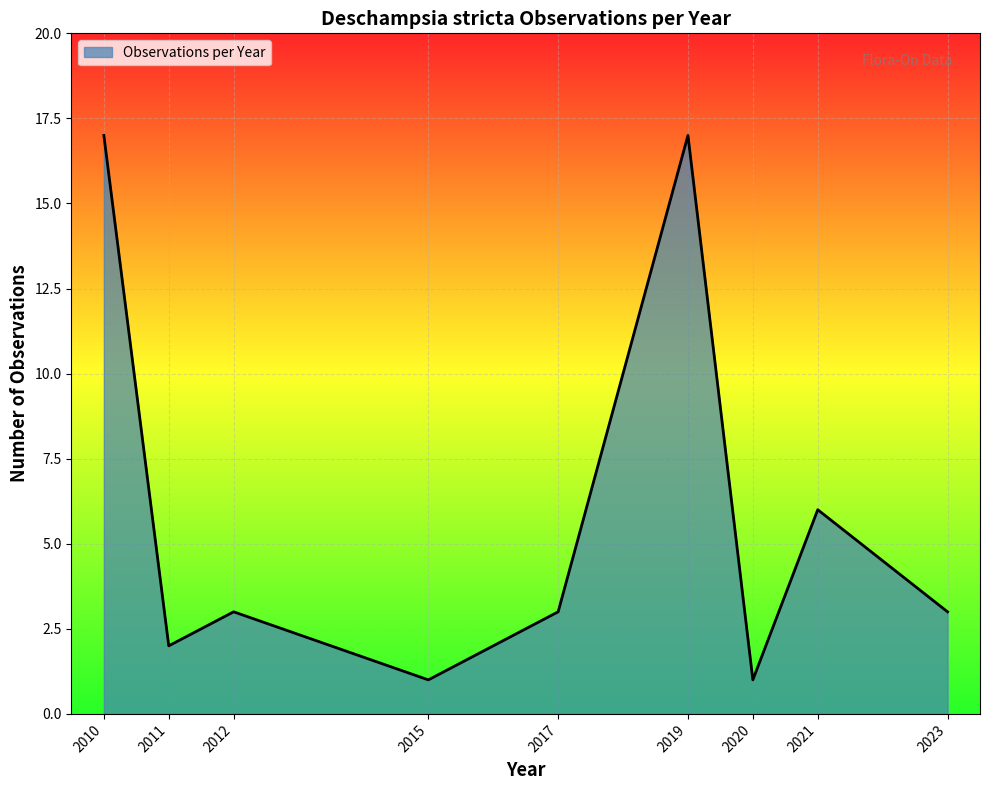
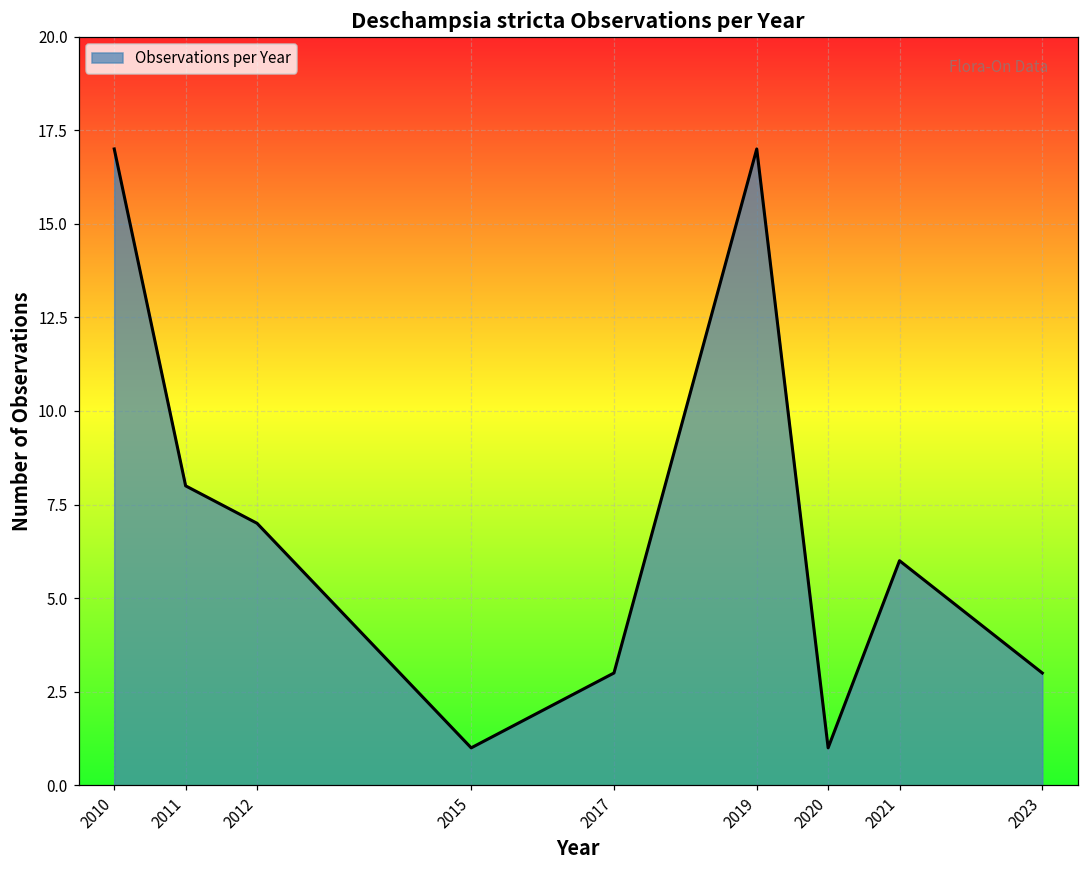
2011: 2 -> 8
2012: 3 -> 7
